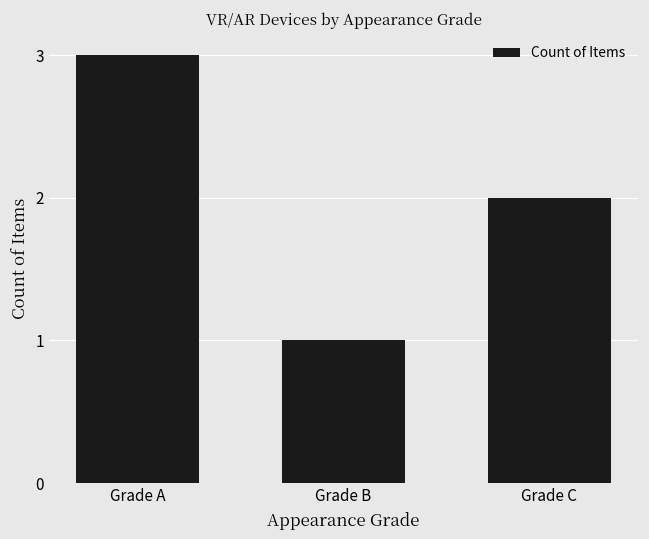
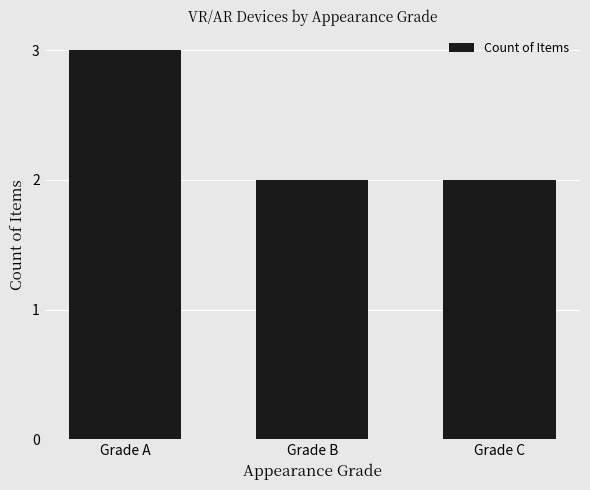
Grade B: 1 -> 2
